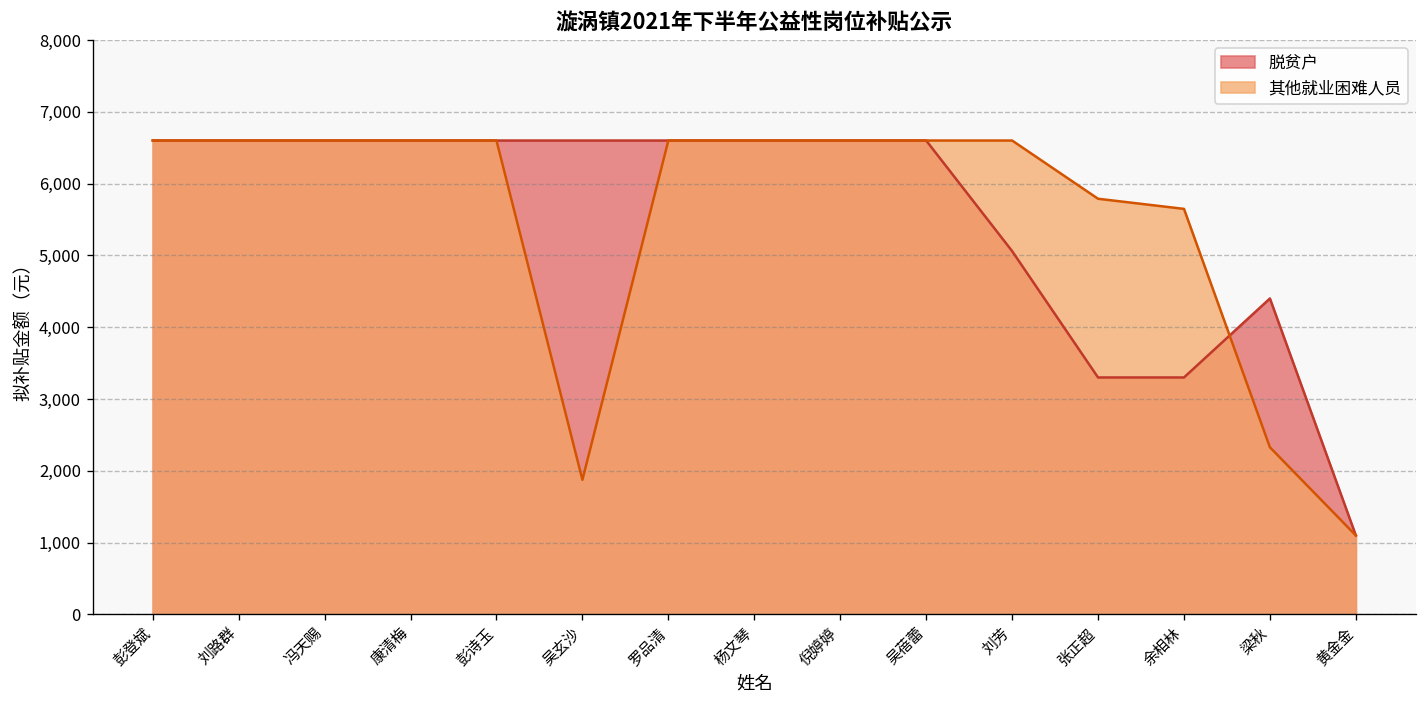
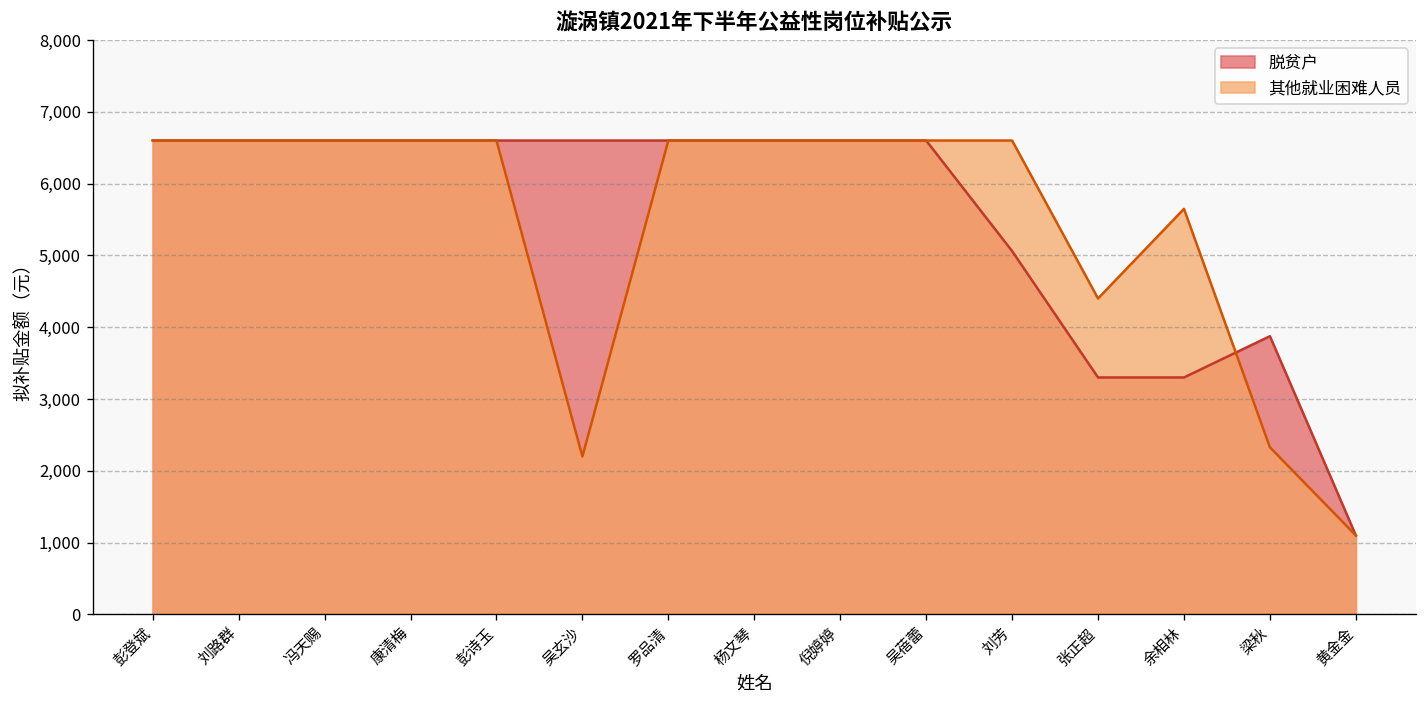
其他就业困难人员, 吴玄沙: 1,900 -> 2,200
其他就业困难人员, 张正超: 5,800 -> 4,400
脱贫户, 梁秋: 4,400 -> 3,900
